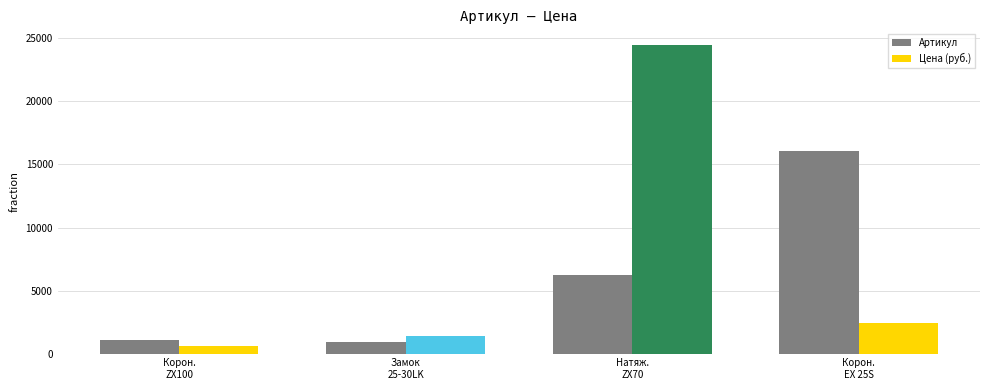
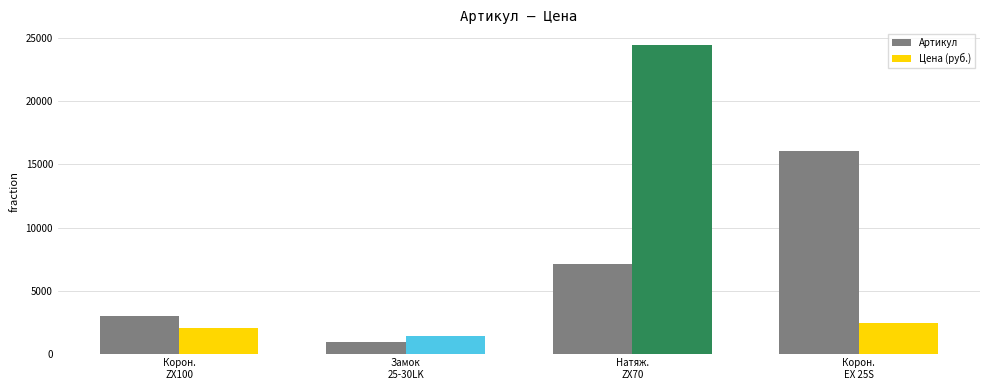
Артикул, Корон. ZX100: 1100 -> 3000
Цена (руб.), Корон. ZX100: 600 -> 2000
Артикул, Натяж. ZX70: 6200 -> 7100
